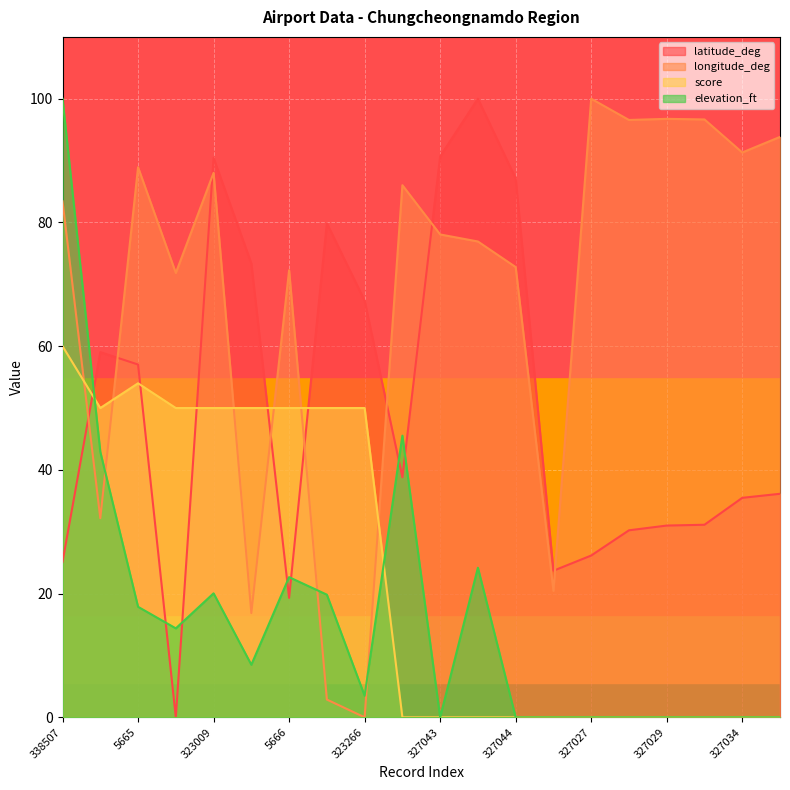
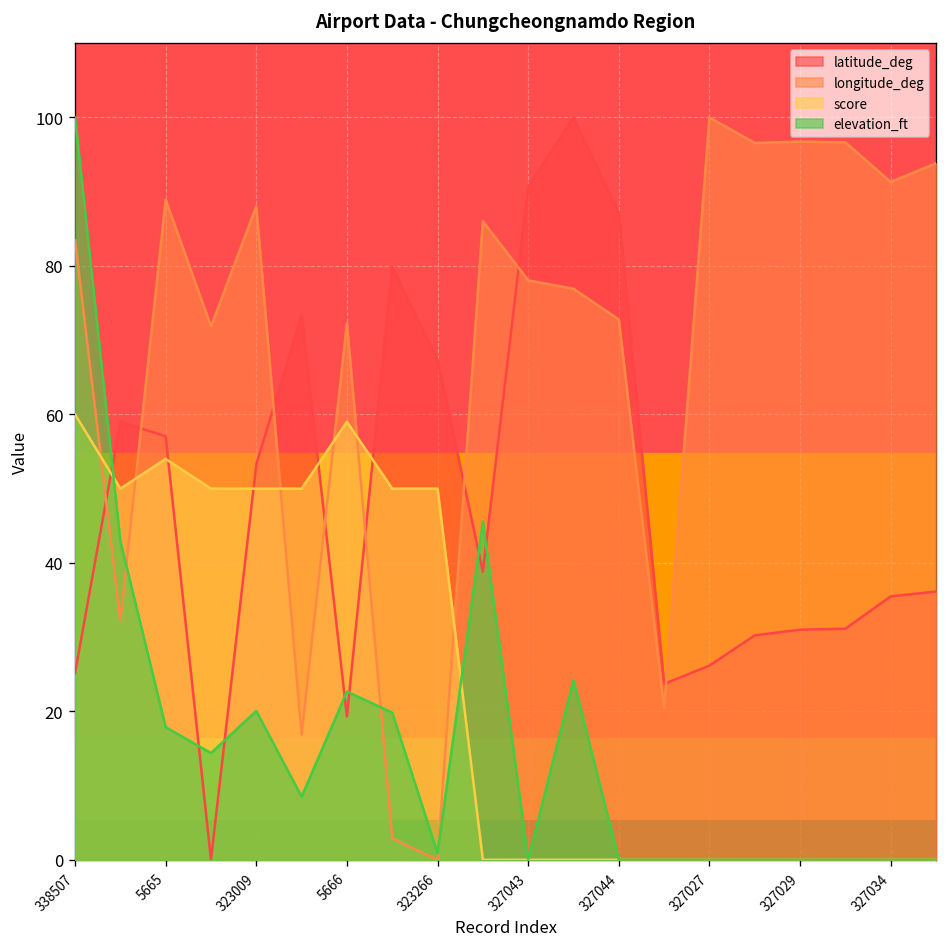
latitude_deg, 323009: 90 -> 53
score, 5666: 50 -> 59
elevation_ft, 323266: 3 -> 1
